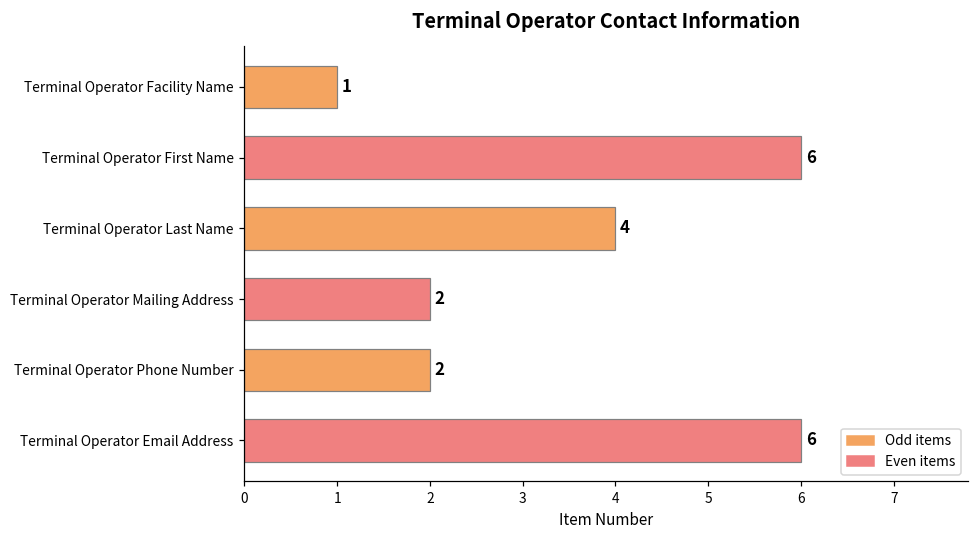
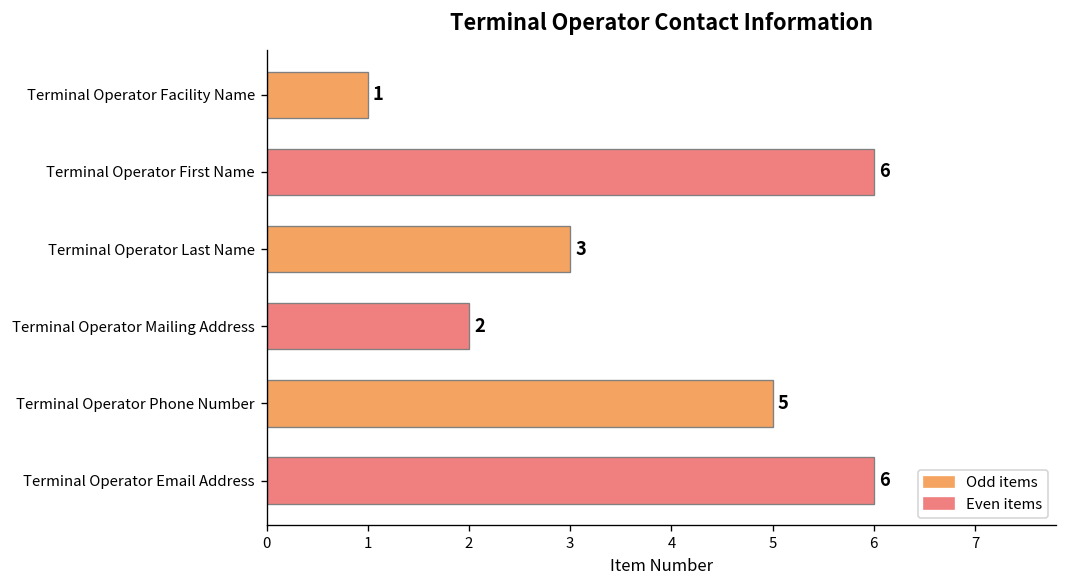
Terminal Operator Last Name: 4 -> 3
Terminal Operator Phone Number: 2 -> 5
